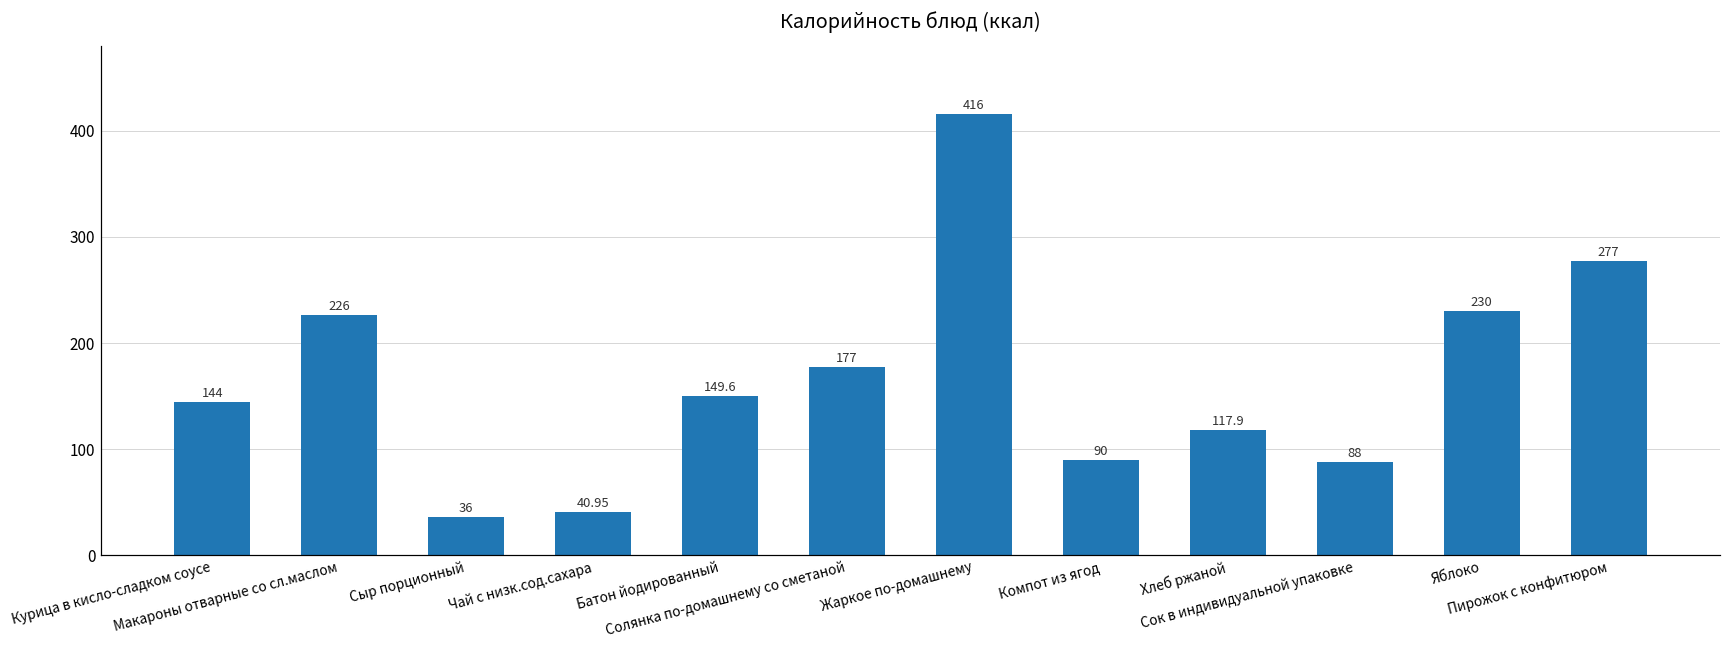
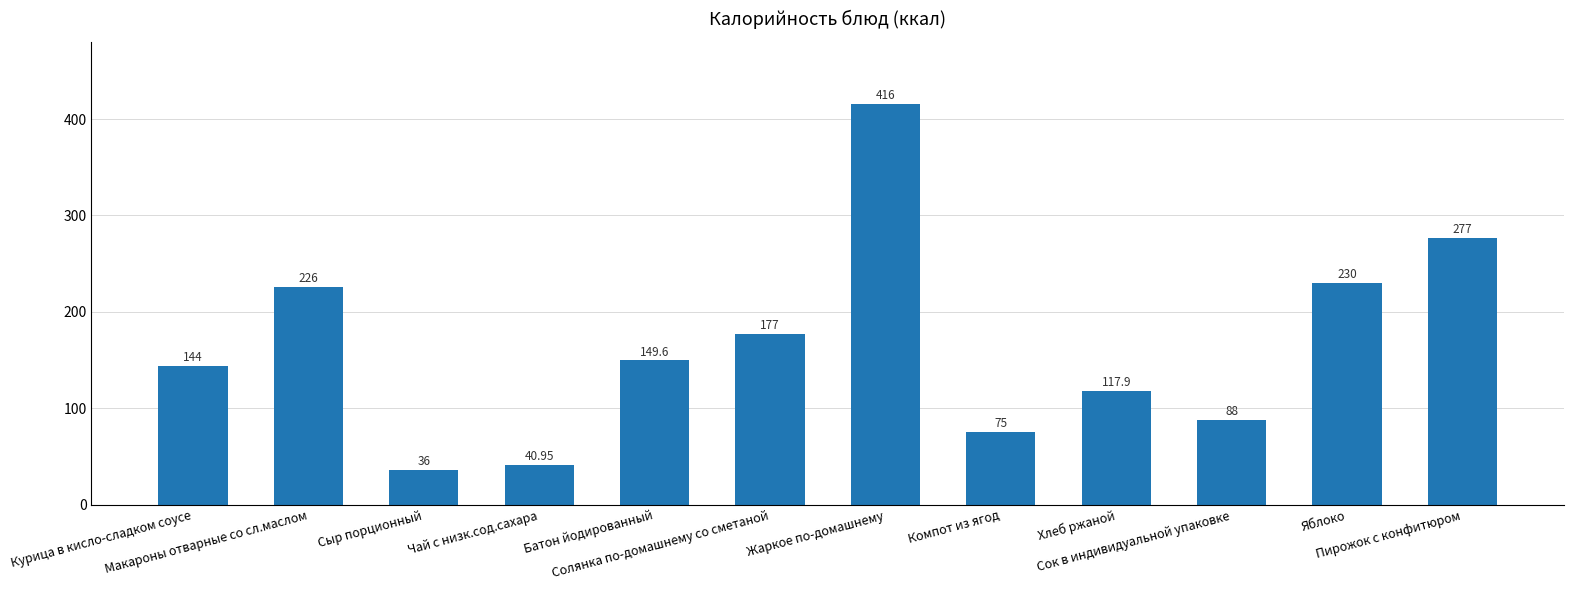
Компот из ягод: 90 -> 75
